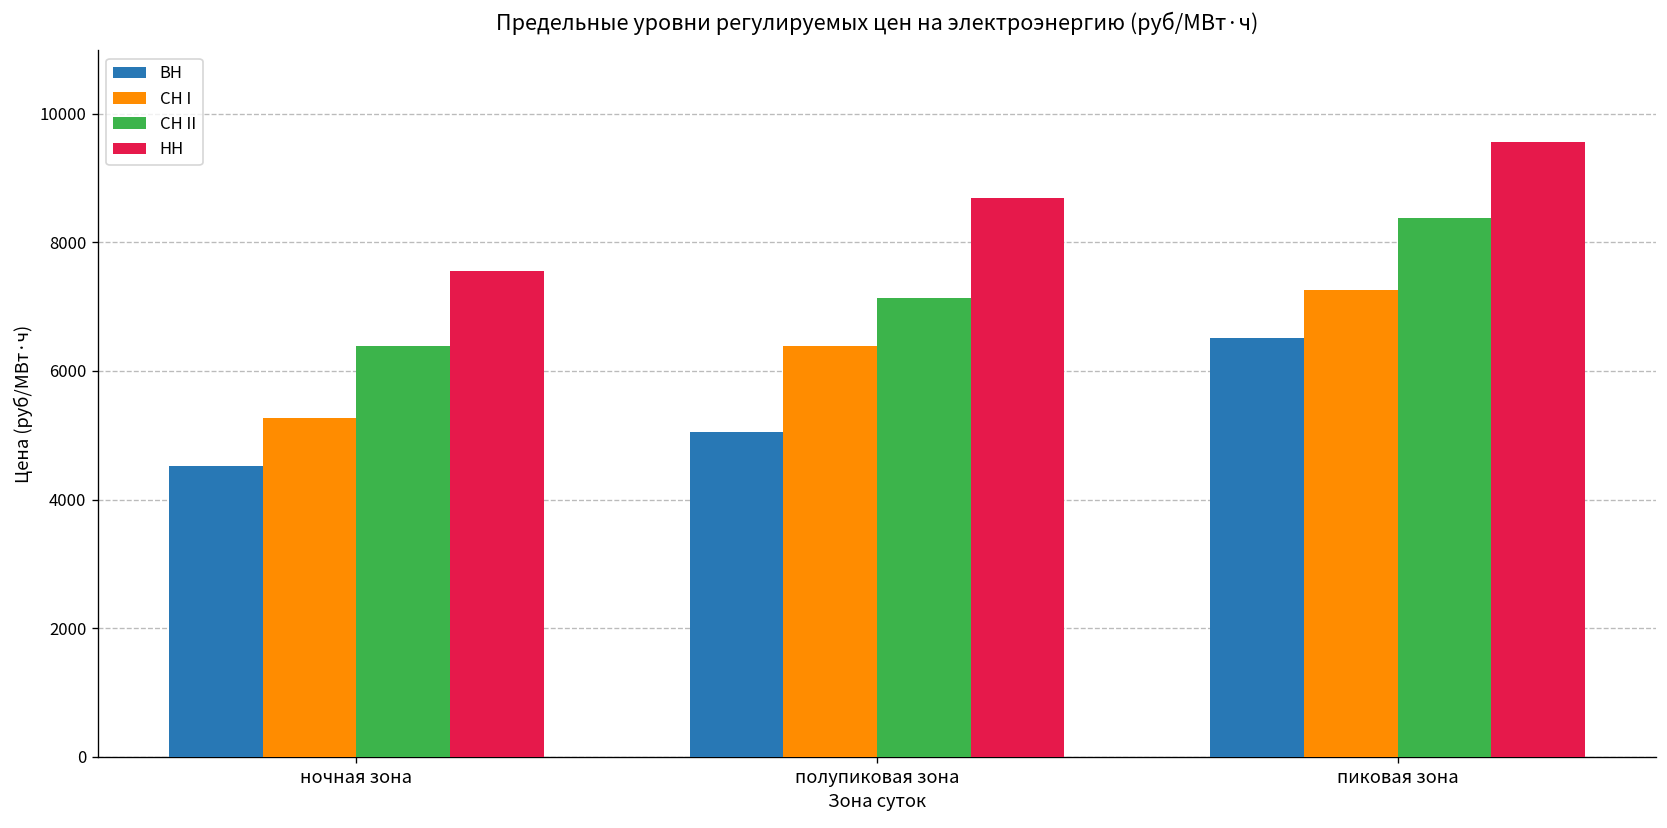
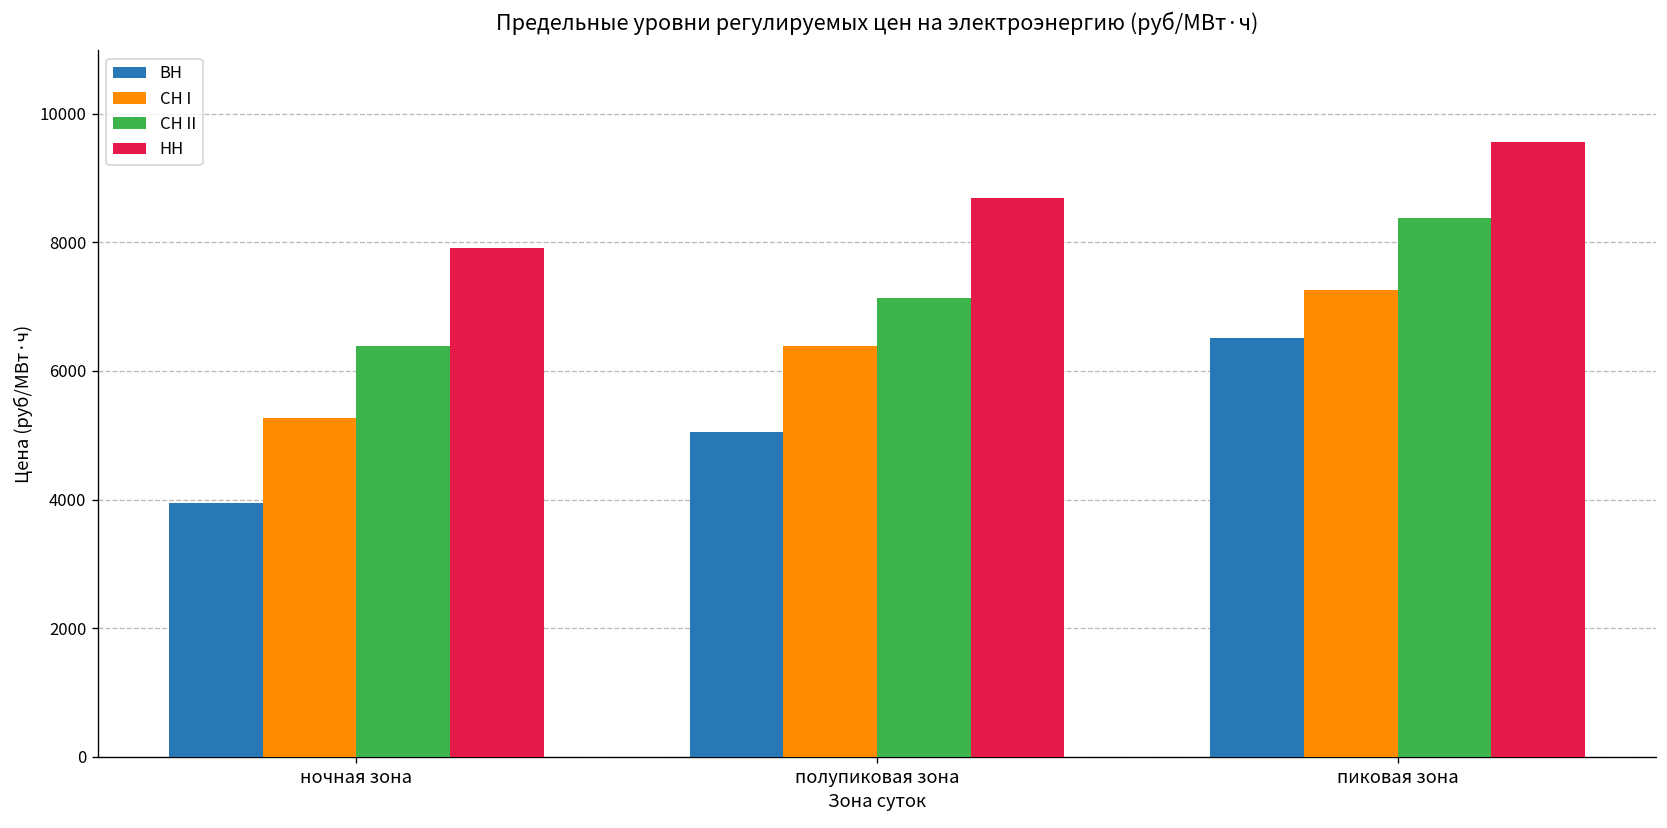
ВН, ночная зона: 4500 -> 4000
НН, ночная зона: 7600 -> 7900
